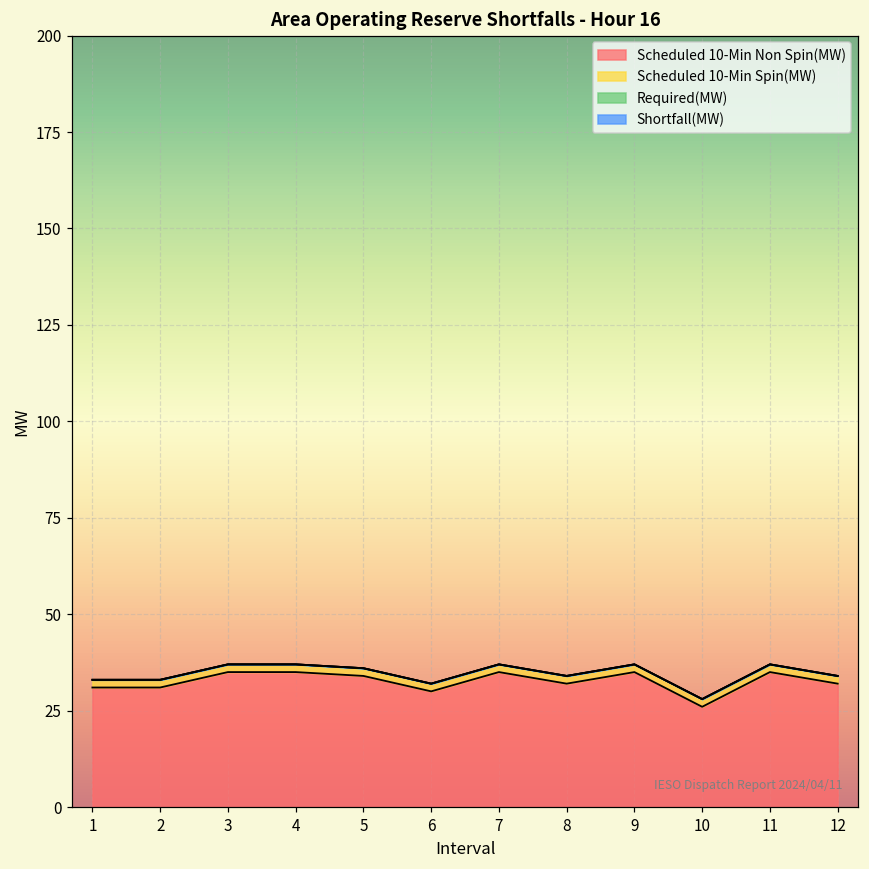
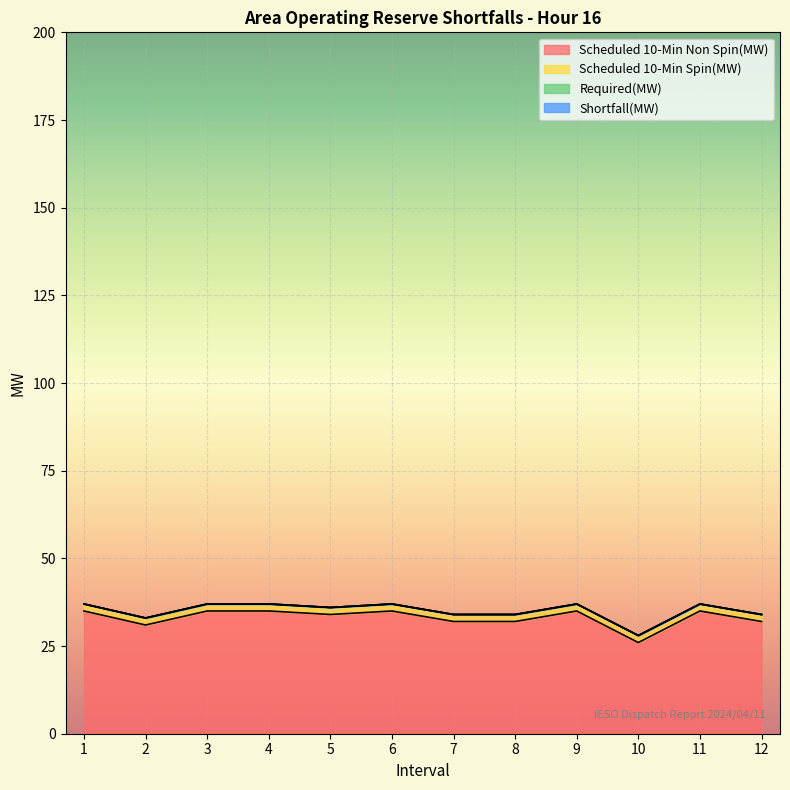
Scheduled 10-Min Non Spin(MW), 1: 31 -> 35
Scheduled 10-Min Non Spin(MW), 6: 30 -> 35
Scheduled 10-Min Non Spin(MW), 7: 35 -> 32
